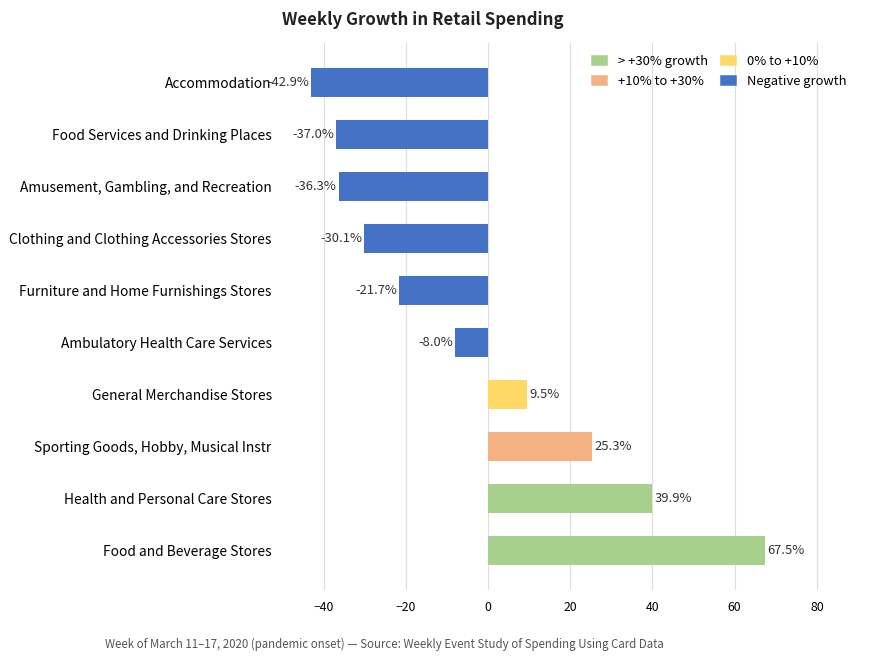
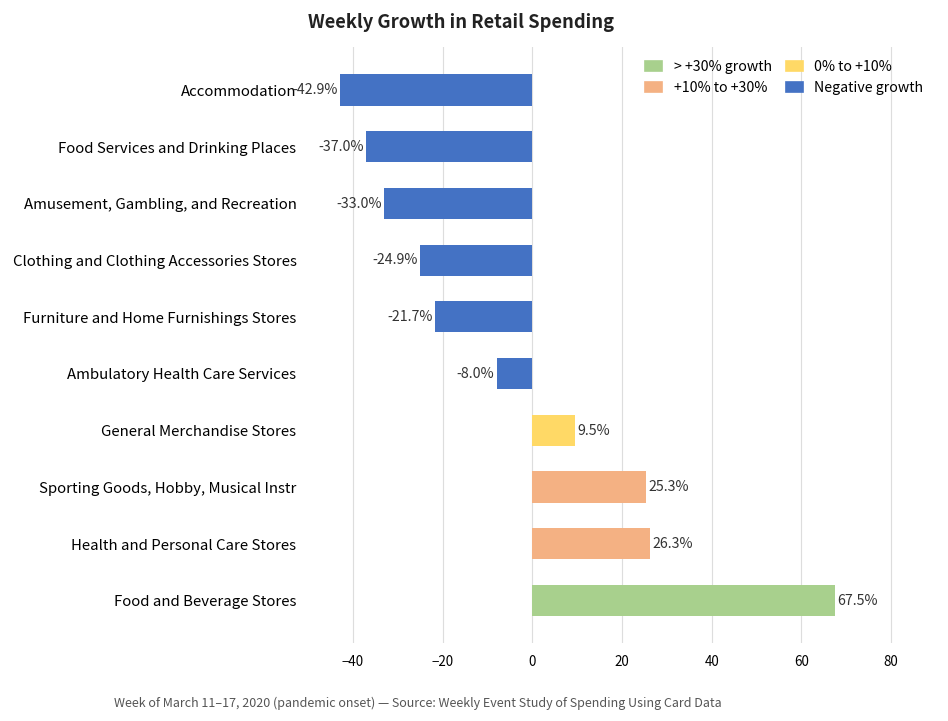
Amusement, Gambling, and Recreation: -36.3% -> -33.0%
Clothing and Clothing Accessories Stores: -30.1% -> -24.9%
Health and Personal Care Stores: 39.9% -> 26.3%
